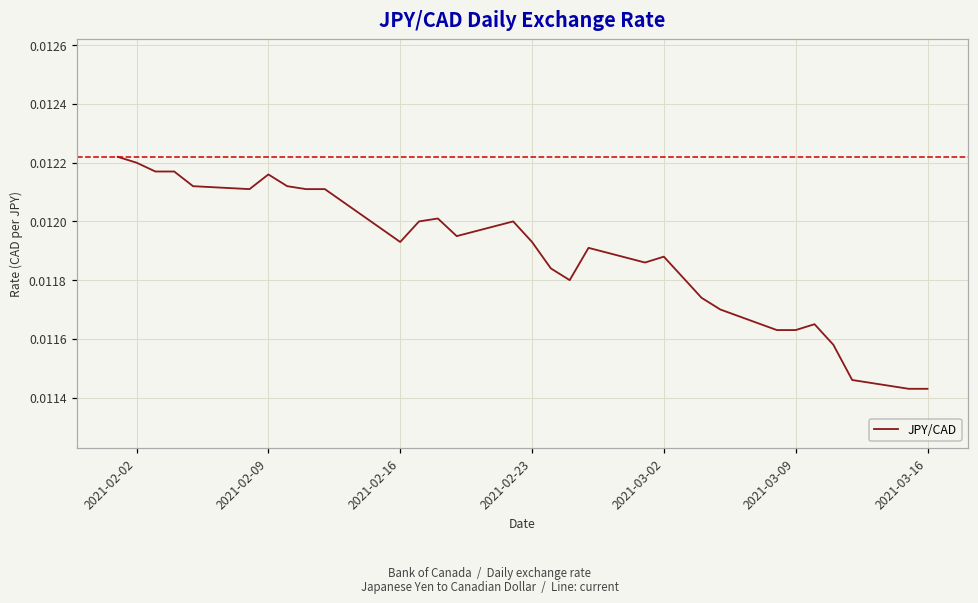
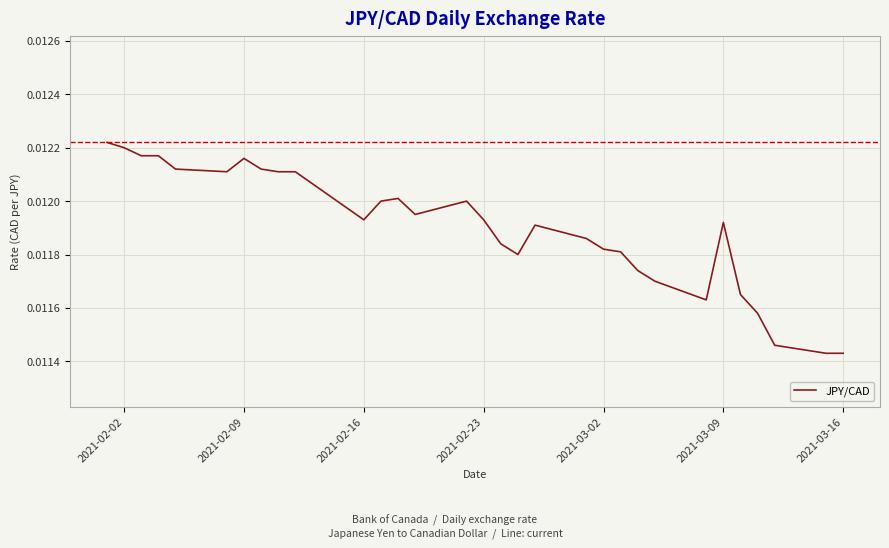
2021-03-02: 0.01188 -> 0.01182
2021-03-09: 0.01163 -> 0.01192
